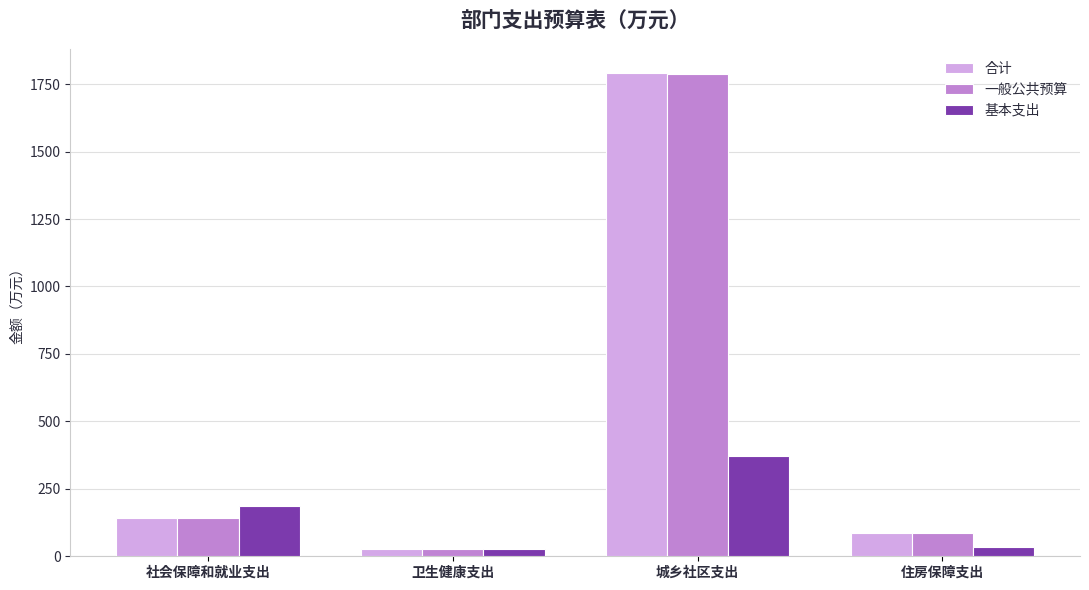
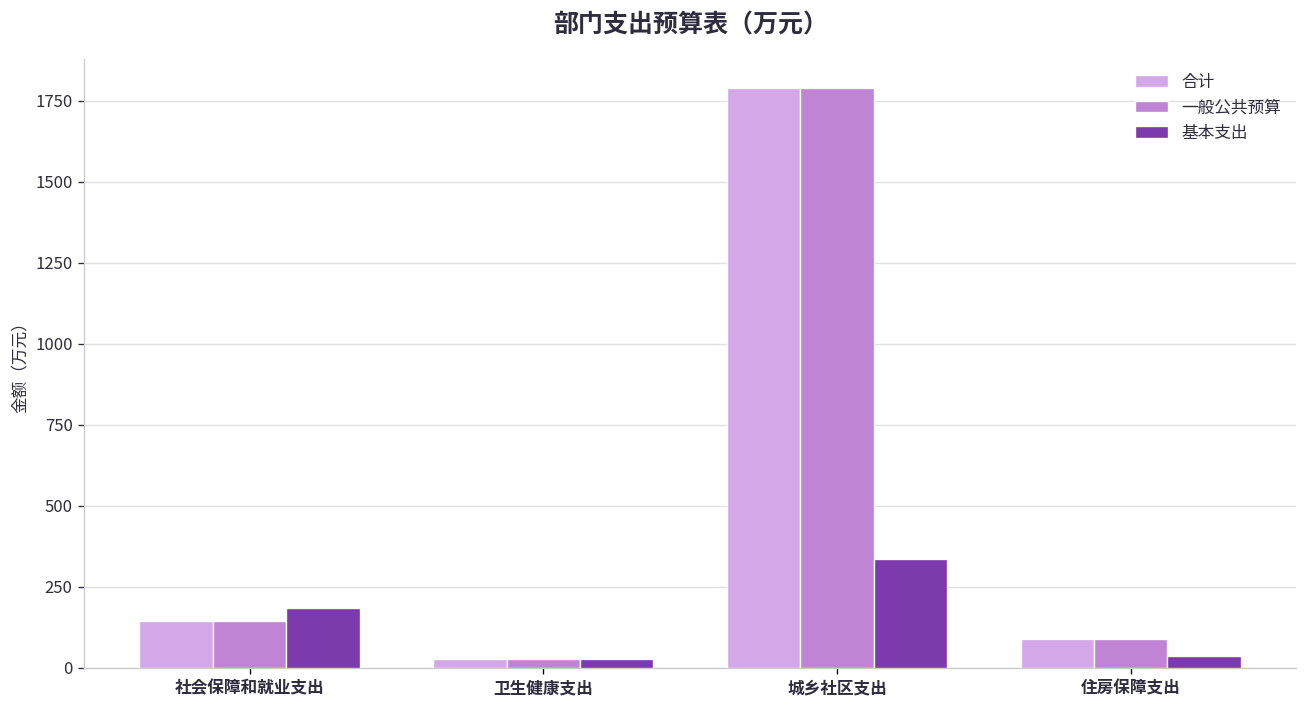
基本支出, 城乡社区支出: 370 -> 330
